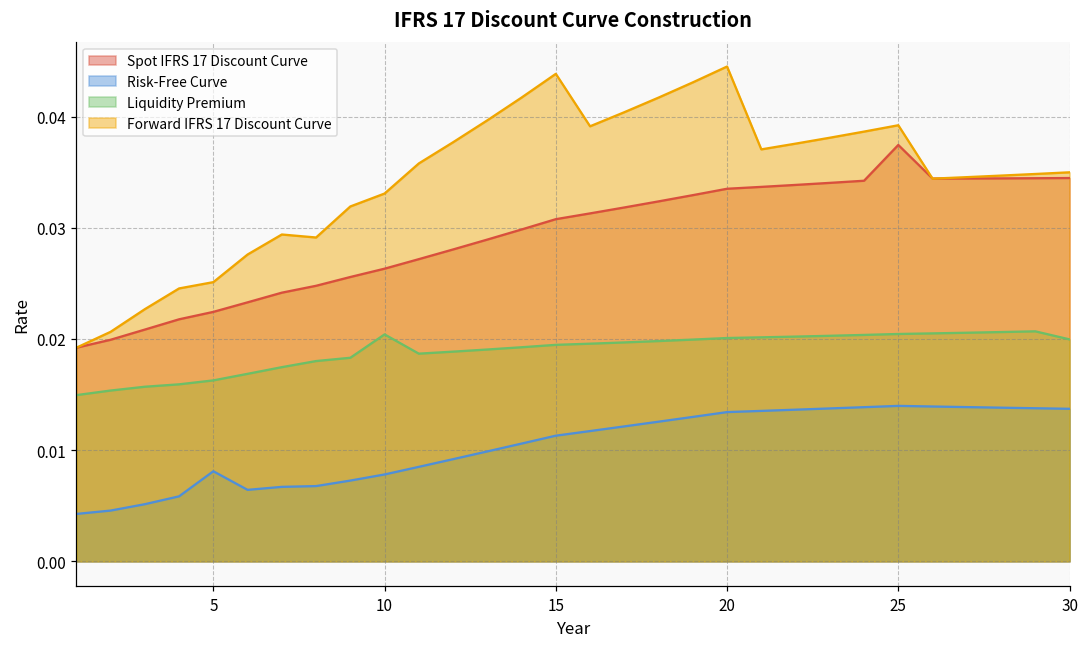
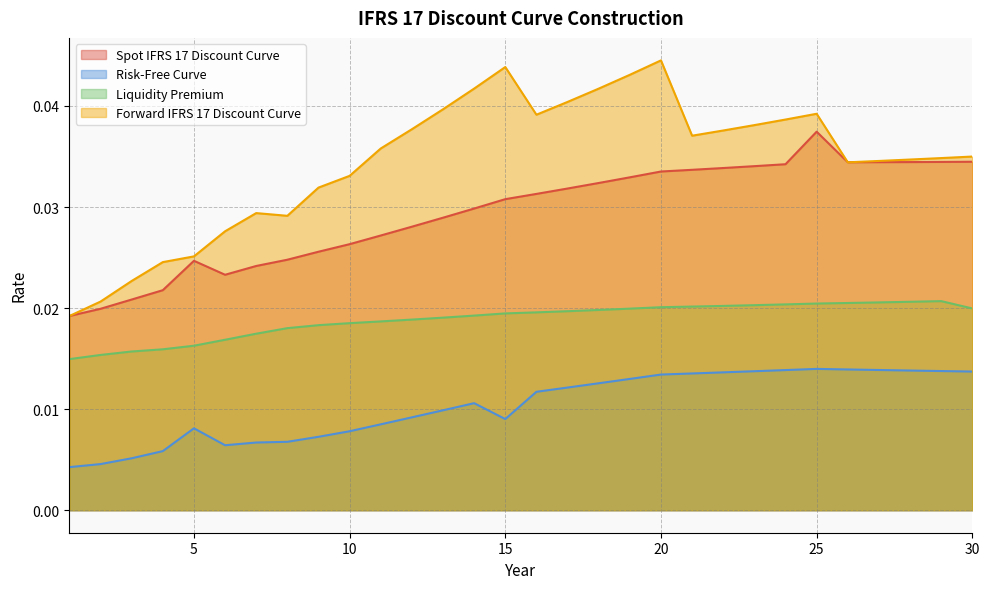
Spot IFRS 17 Discount Curve, 5: 0.0224 -> 0.0247
Liquidity Premium, 10: 0.0204 -> 0.0185
Risk-Free Curve, 15: 0.0113 -> 0.0090
